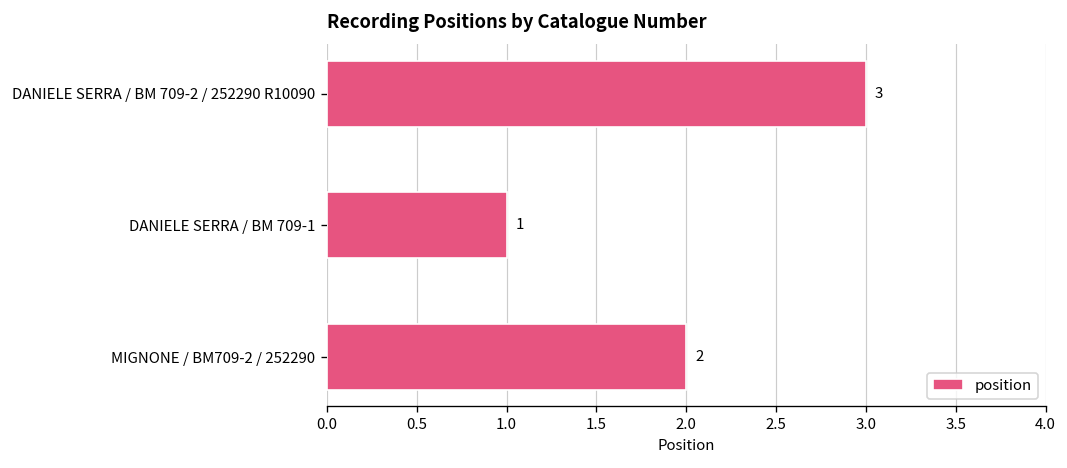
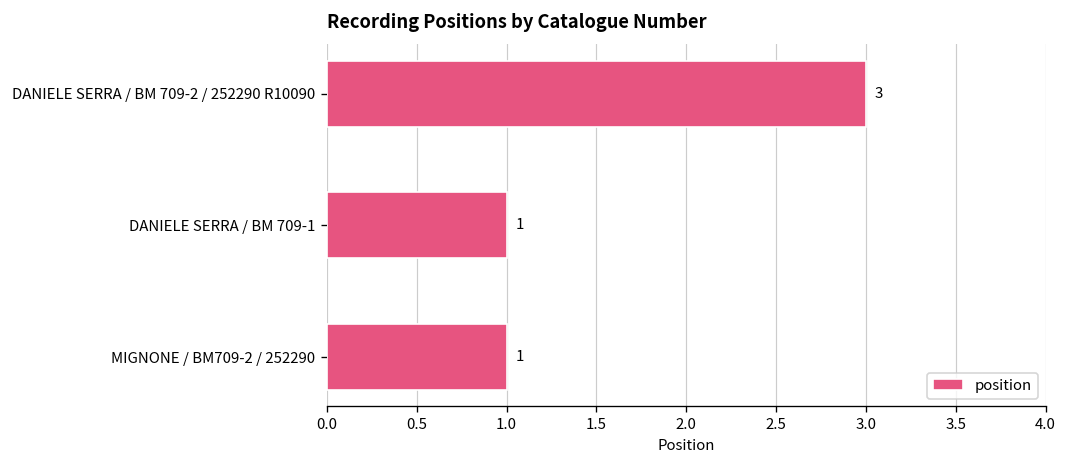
MIGNONE / BM709-2 / 252290: 2 -> 1
